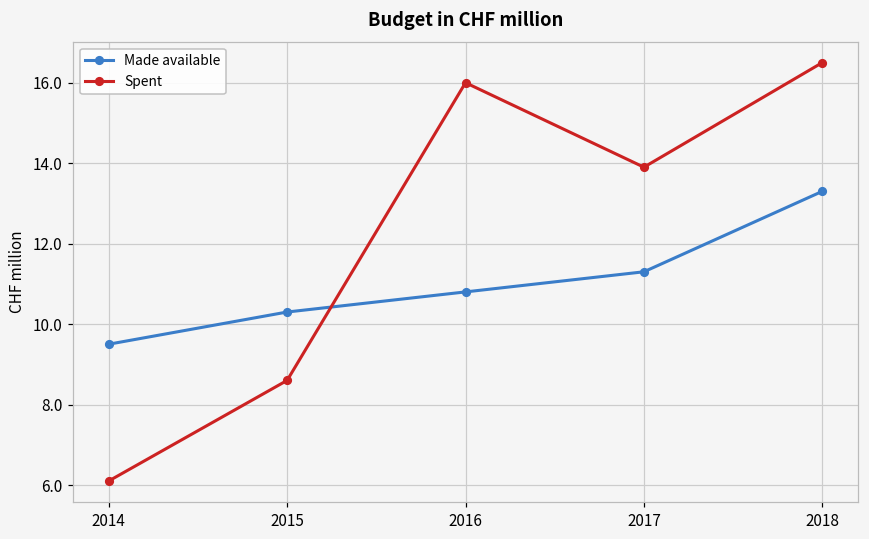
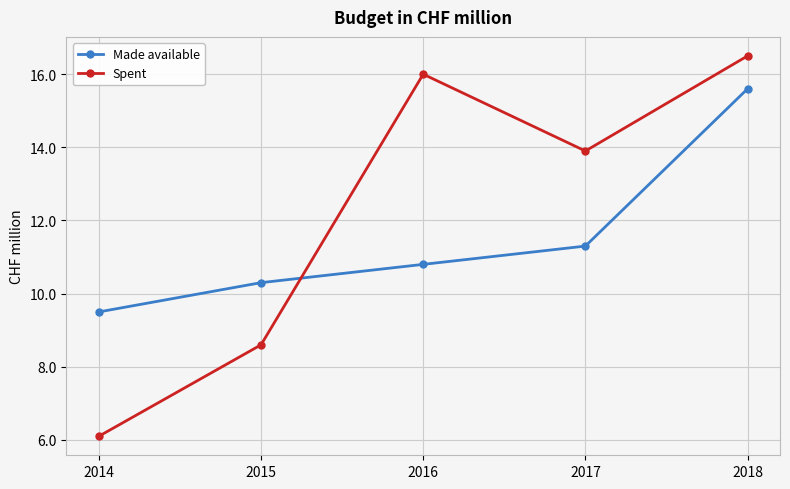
Made available, 2018: 13.3 -> 15.6
